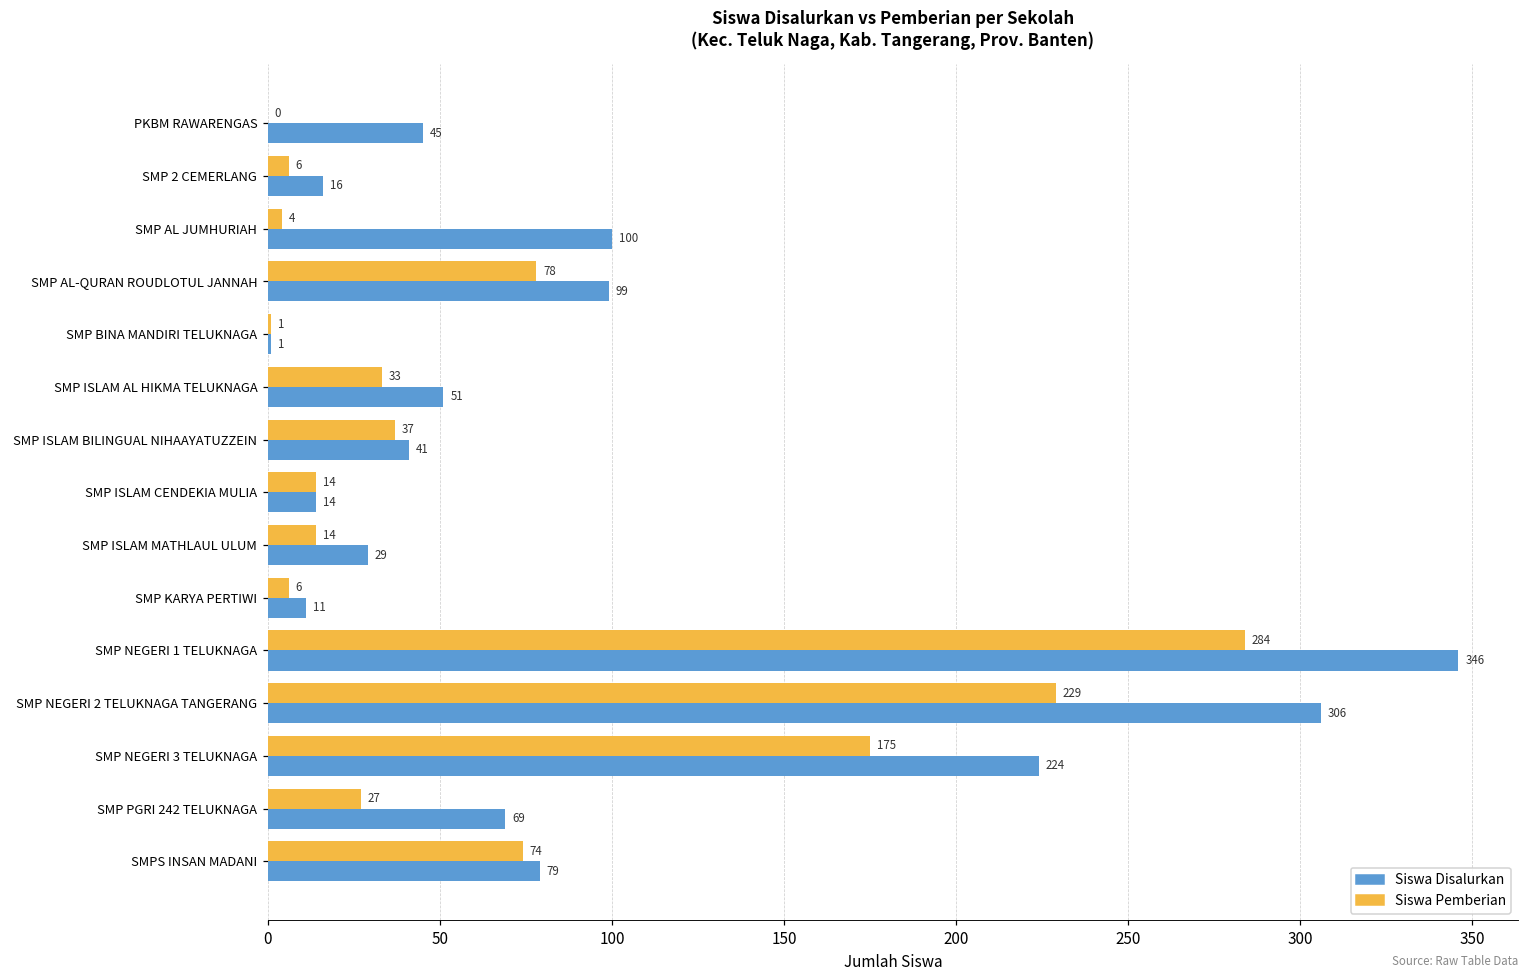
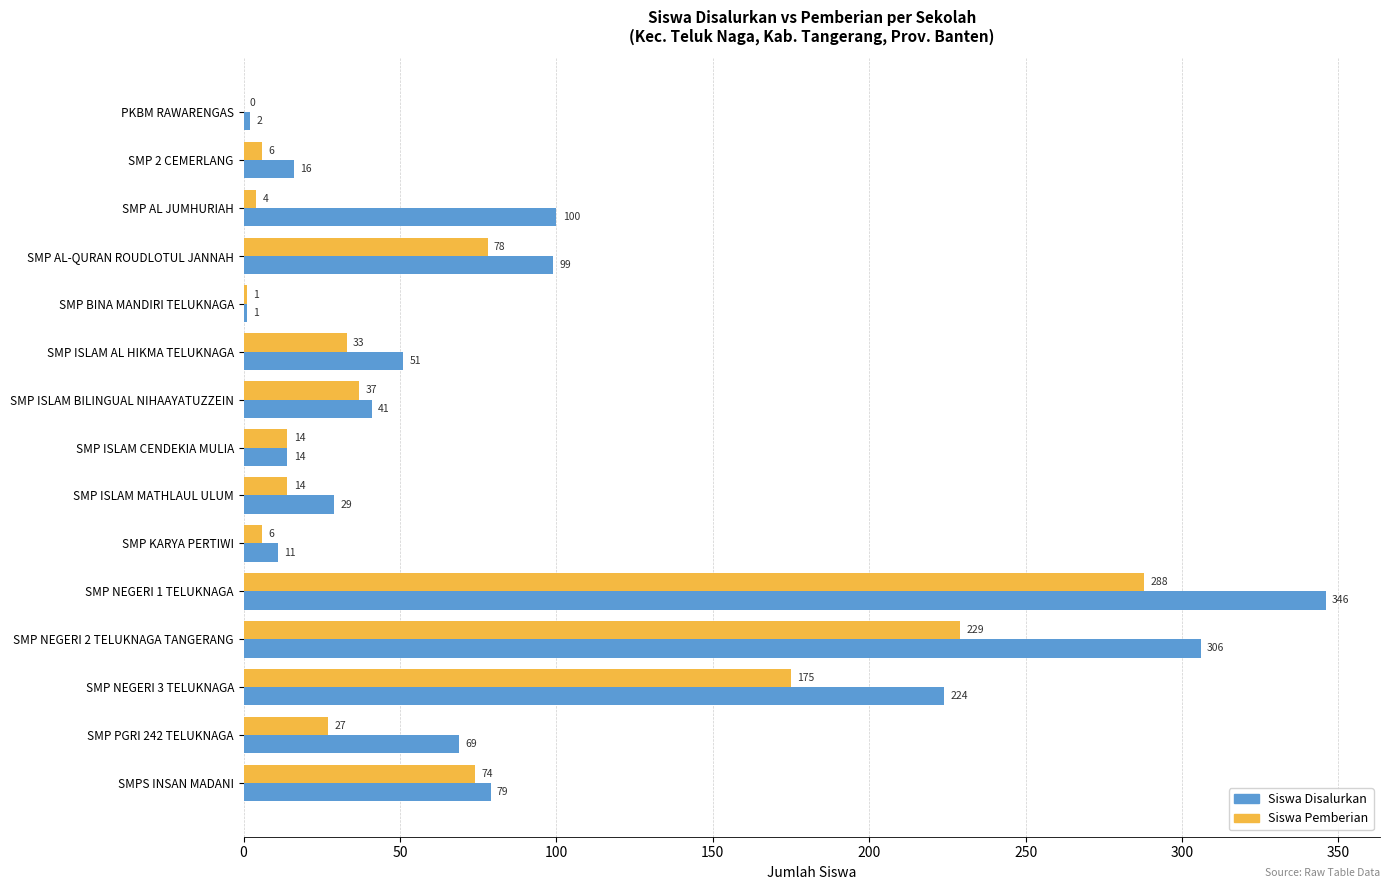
Siswa Disalurkan, PKBM RAWARENGAS: 45 -> 2
Siswa Pemberian, SMP NEGERI 1 TELUKNAGA: 284 -> 288
